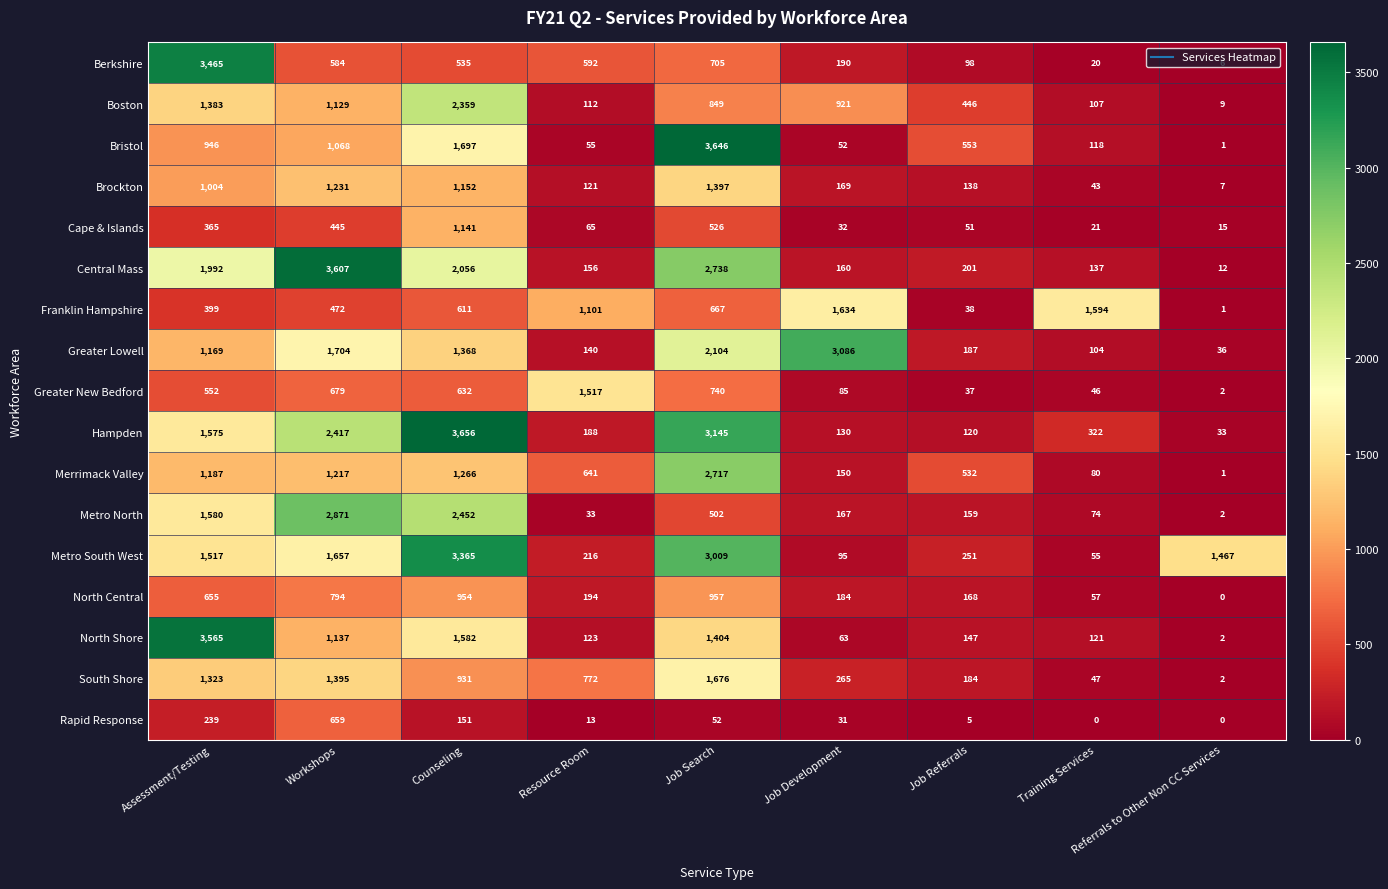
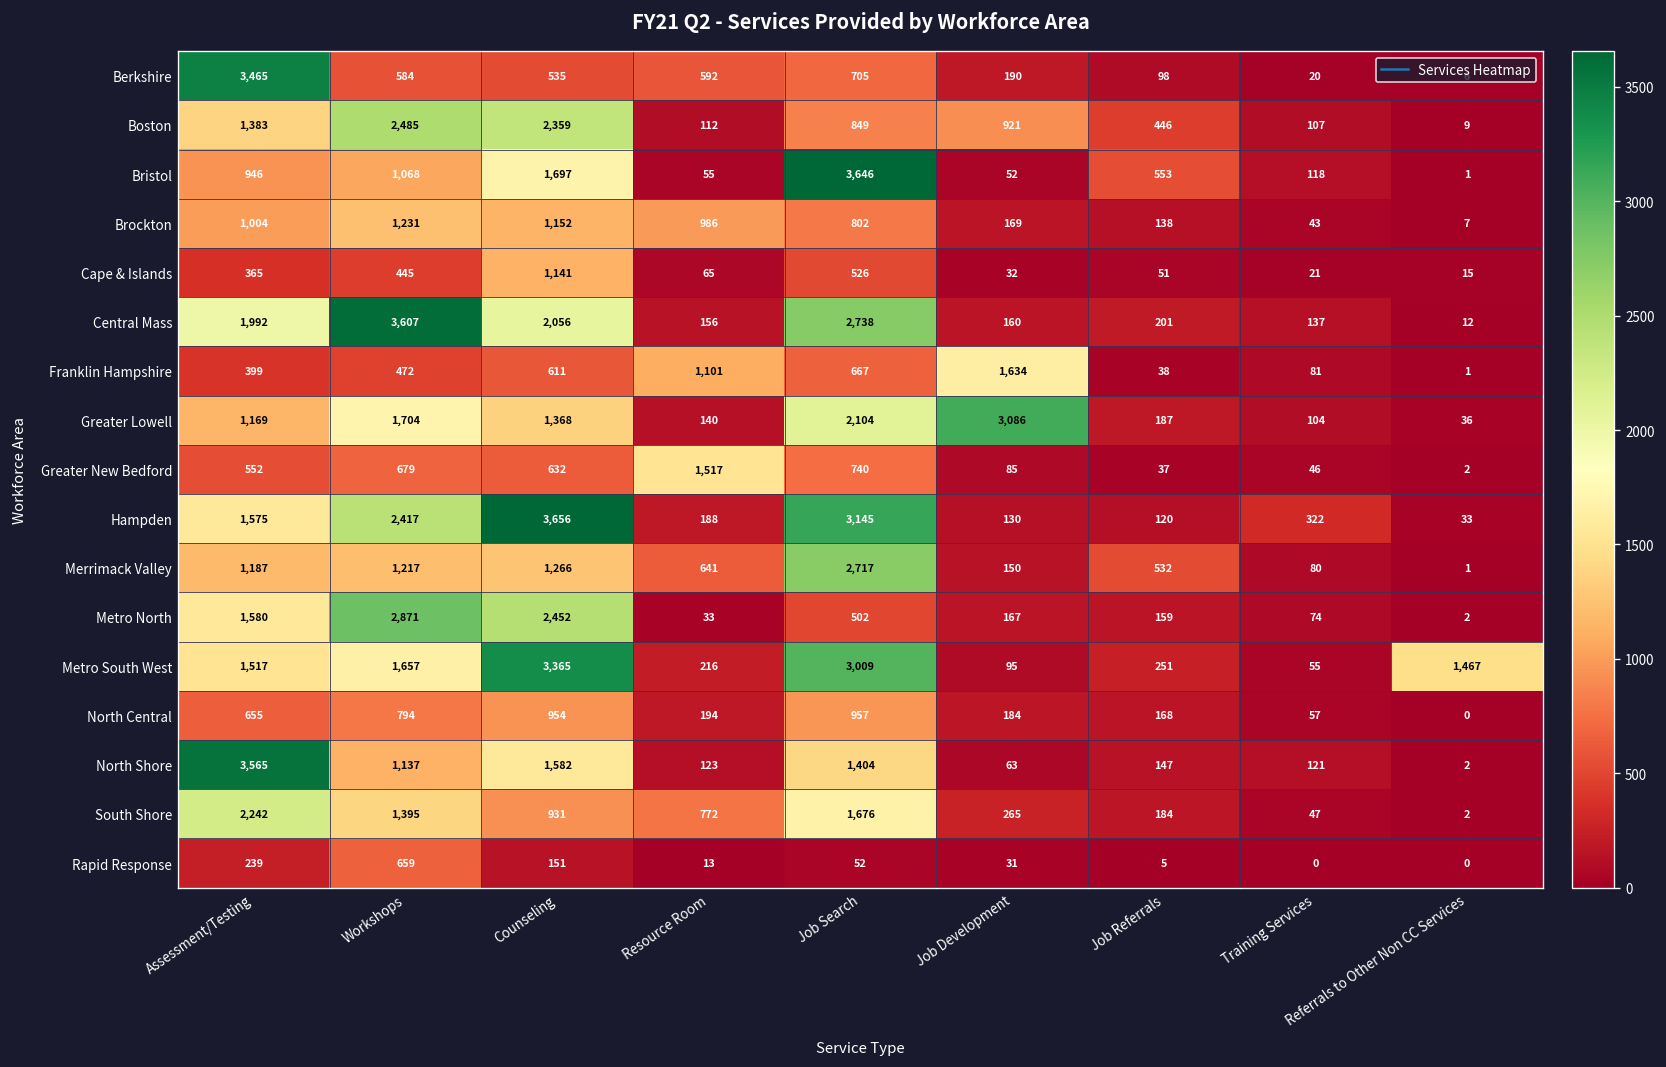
Boston, Workshops: 1,129 -> 2,485
Brockton, Resource Room: 121 -> 986
Brockton, Job Search: 1,397 -> 802
Franklin Hampshire, Training Services: 1,594 -> 81
South Shore, Assessment/Testing: 1,323 -> 2,242
